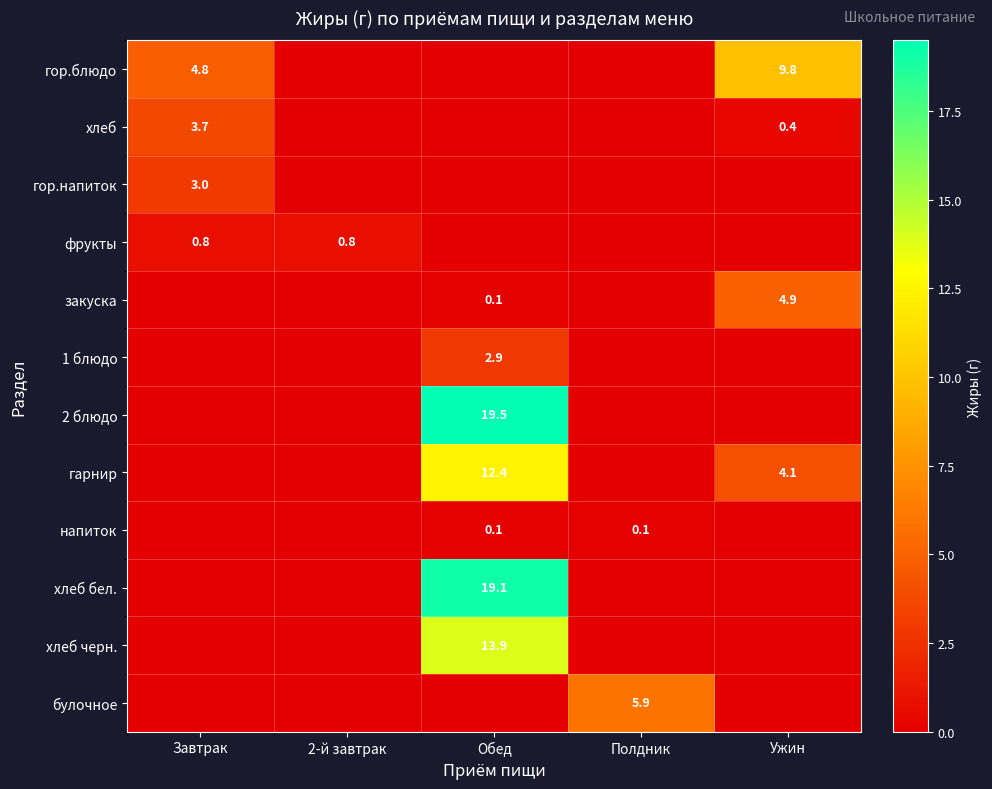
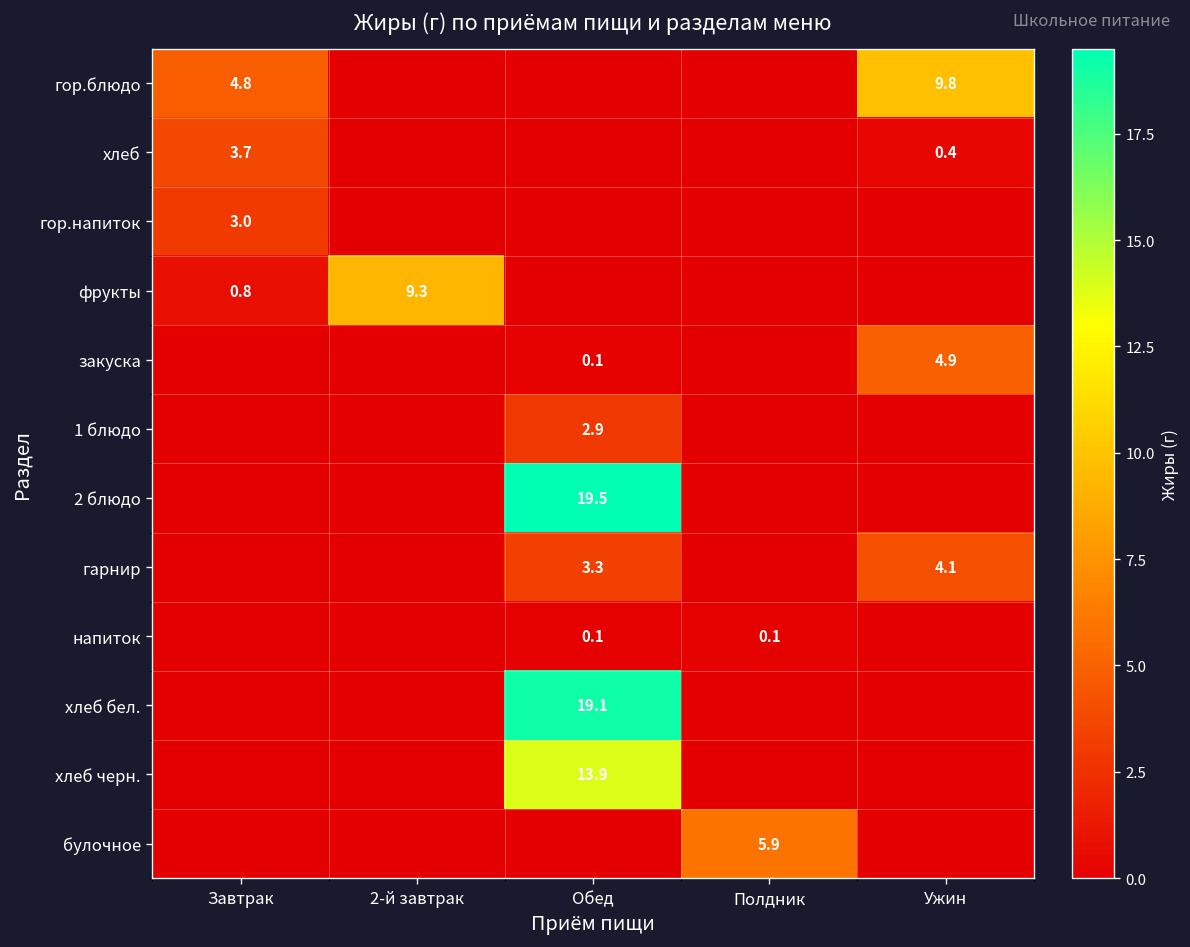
фрукты, 2-й завтрак: 0.8 -> 9.3
гарнир, Обед: 12.4 -> 3.3
